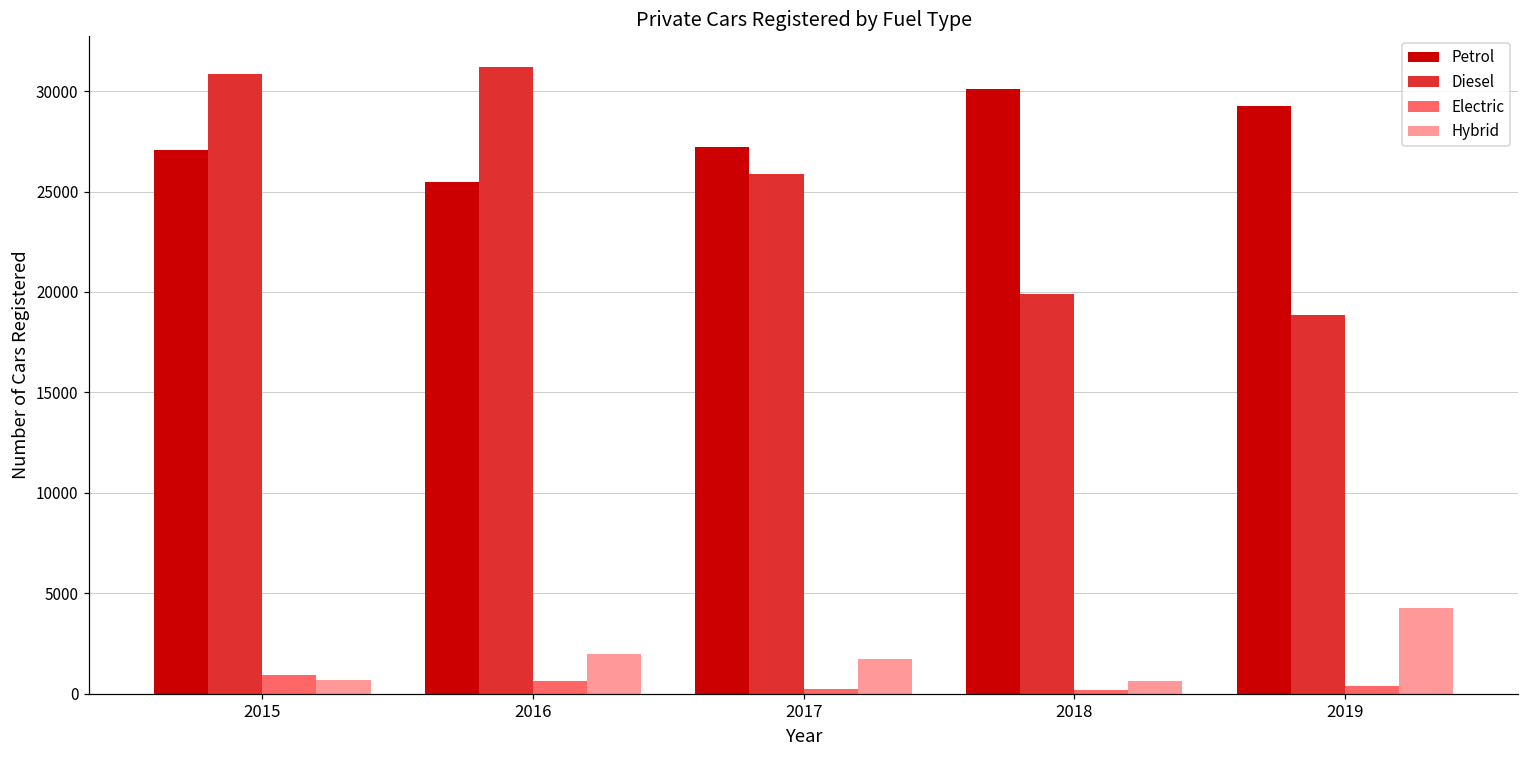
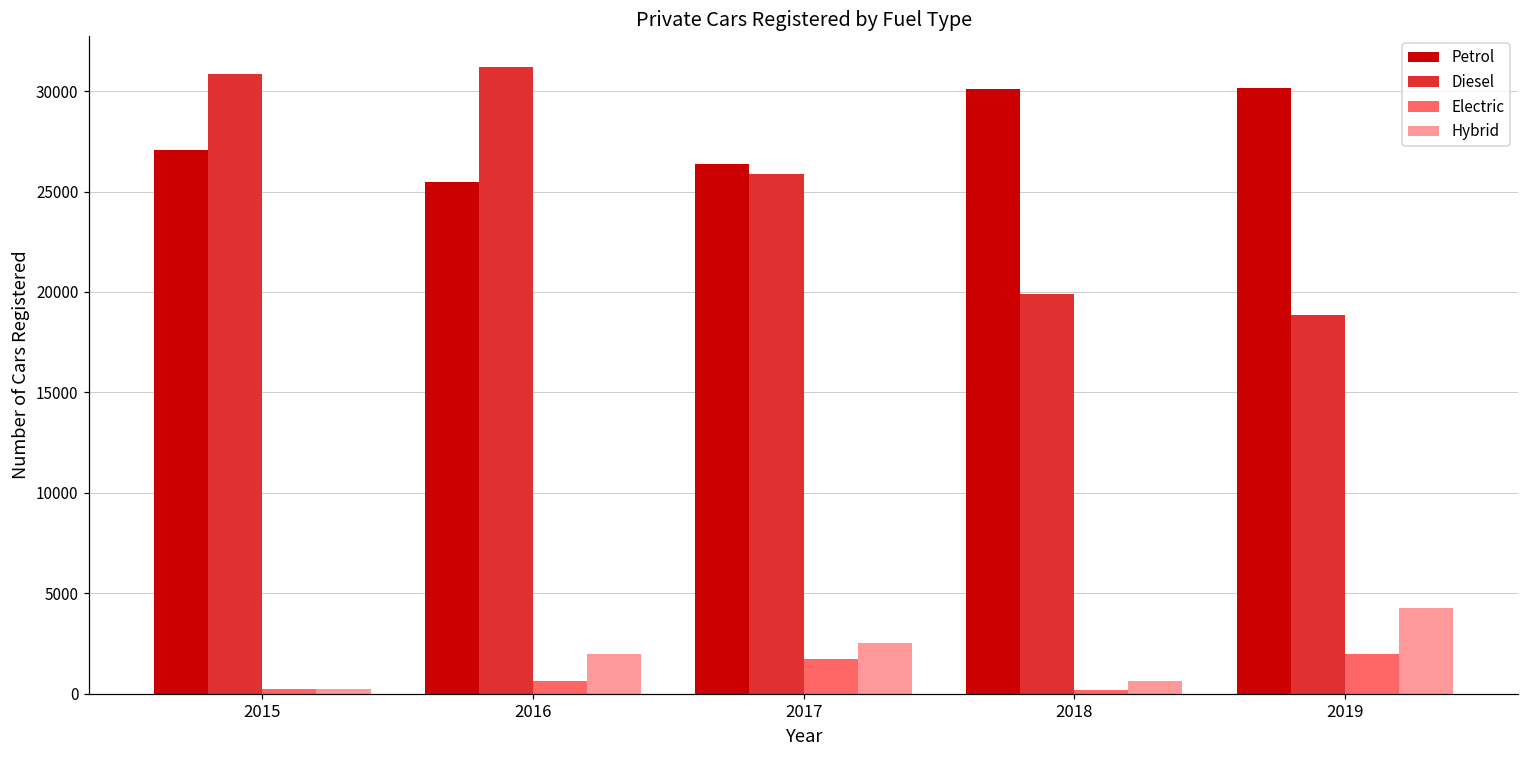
Electric, 2015: 900 -> 300
Hybrid, 2015: 700 -> 200
Petrol, 2017: 27200 -> 26400
Electric, 2017: 200 -> 1700
Hybrid, 2017: 1700 -> 2500
Petrol, 2019: 29300 -> 30200
Electric, 2019: 400 -> 2000
